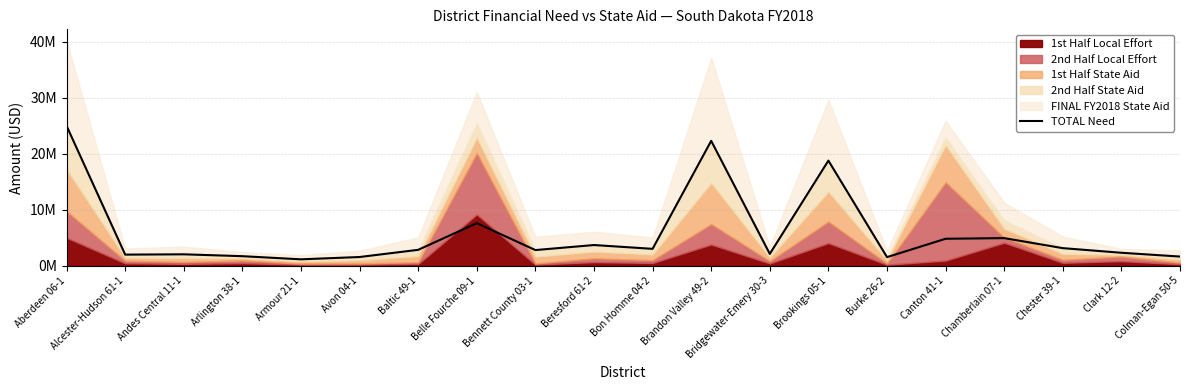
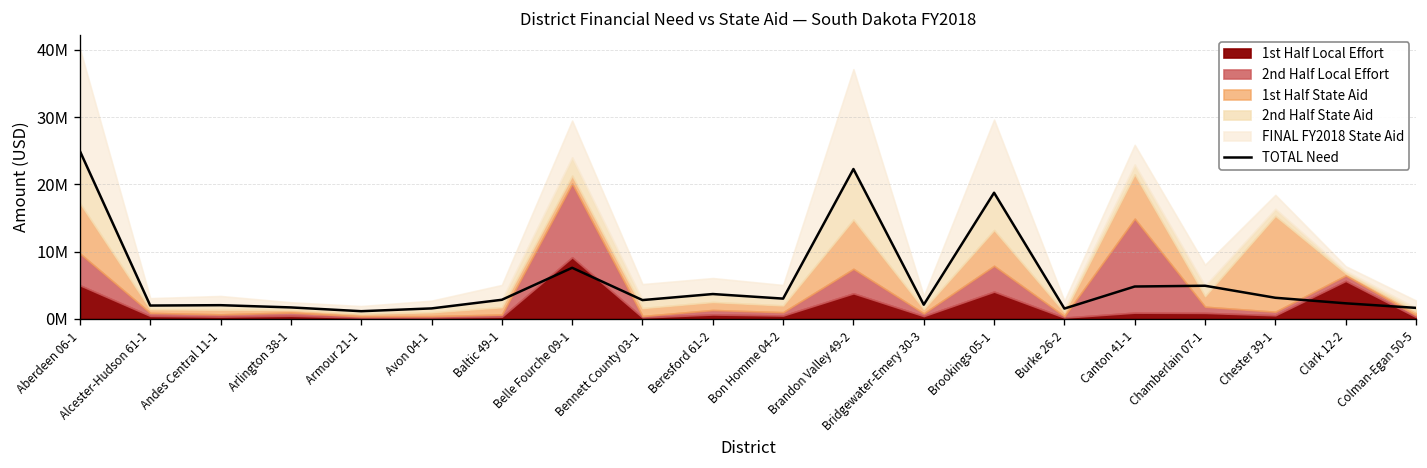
1st Half State Aid, Belle Fourche 09-1: 3000000 -> 1000000
1st Half Local Effort, Chamberlain 07-1: 4000000 -> 1000000
1st Half State Aid, Chester 39-1: 1000000 -> 14000000
1st Half Local Effort, Clark 12-2: 1000000 -> 6000000
